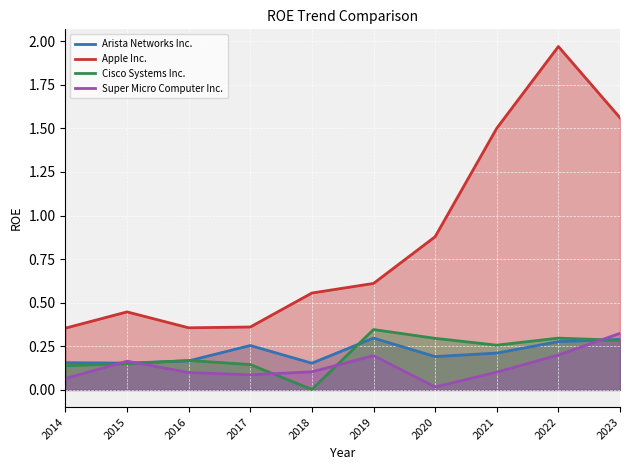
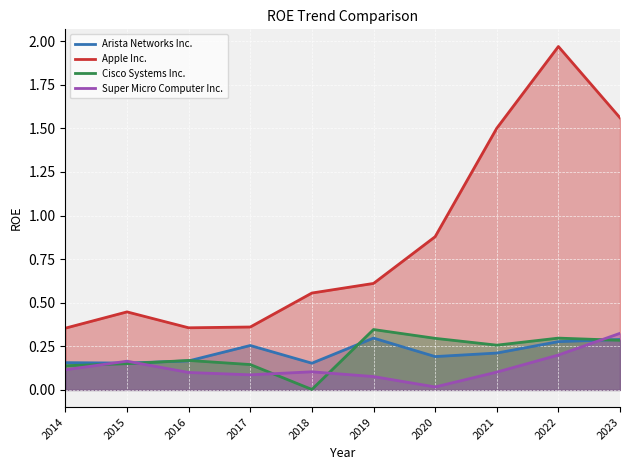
Super Micro Computer Inc., 2014: 0.07 -> 0.12
Super Micro Computer Inc., 2019: 0.20 -> 0.08
